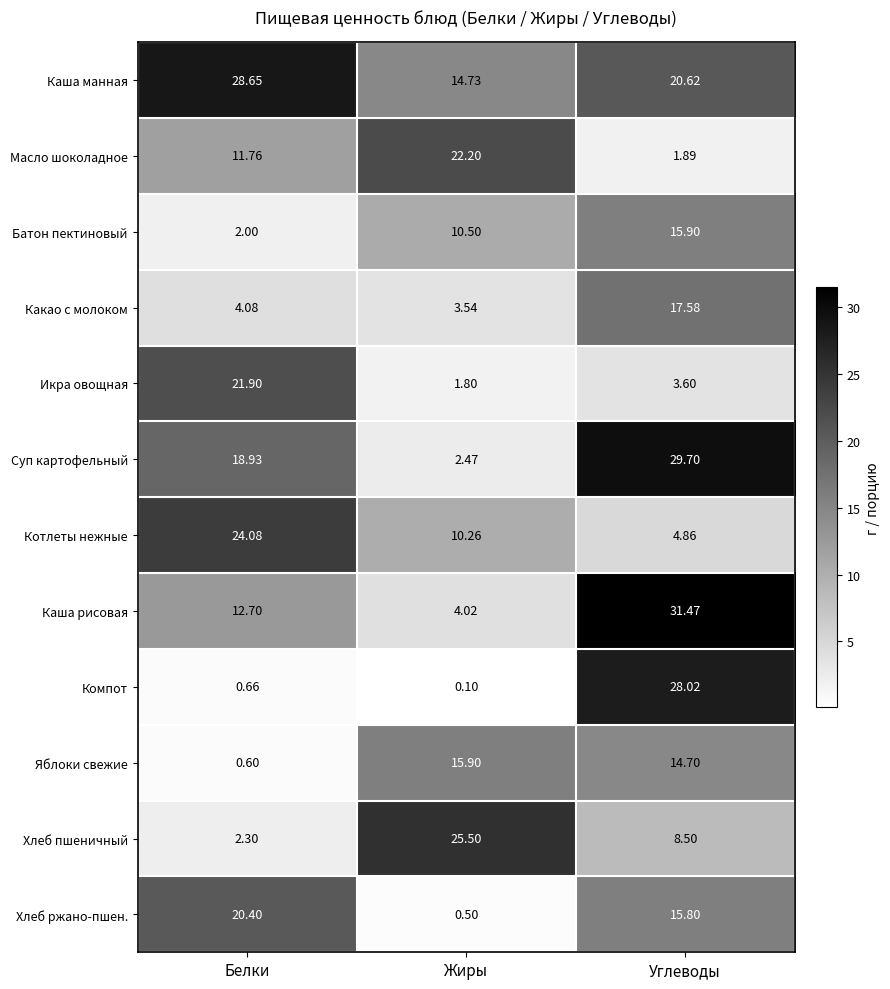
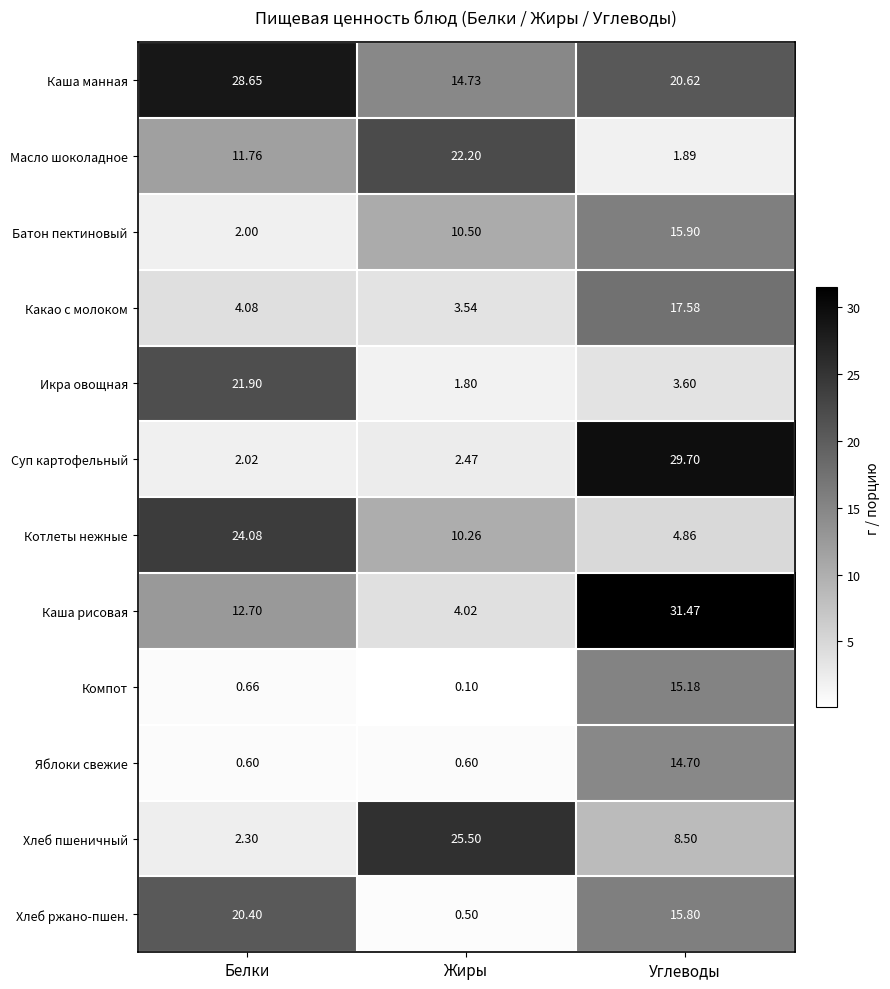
Суп картофельный, Белки: 18.93 -> 2.02
Компот, Углеводы: 28.02 -> 15.18
Яблоки свежие, Жиры: 15.90 -> 0.60
